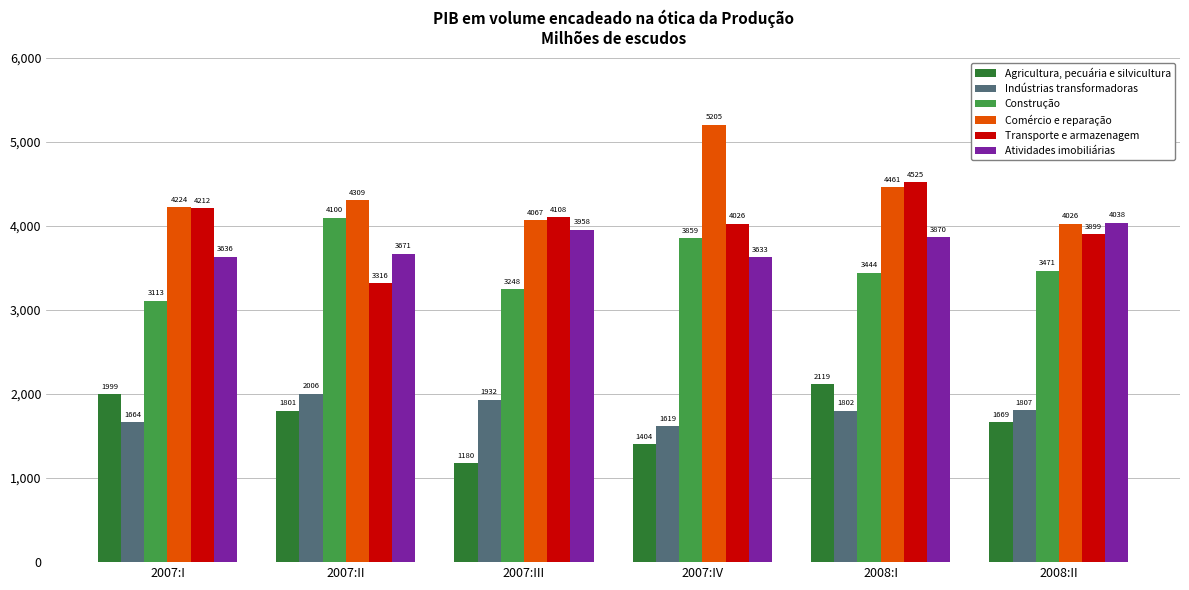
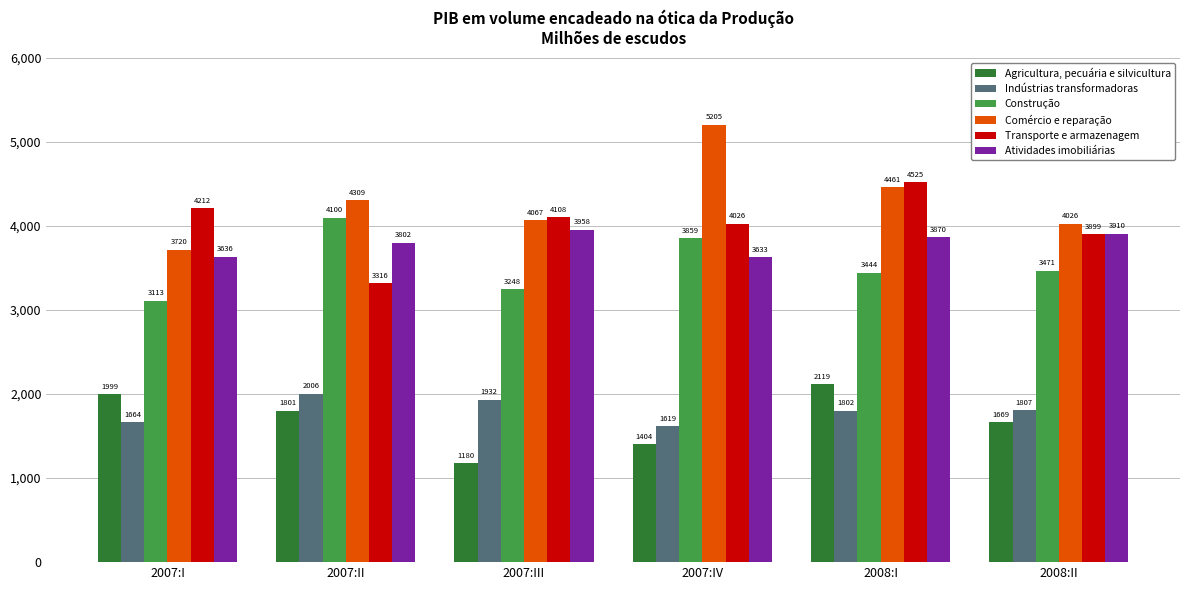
Comércio e reparação, 2007:I: 4224 -> 3720
Atividades imobiliárias, 2007:II: 3671 -> 3802
Atividades imobiliárias, 2008:II: 4038 -> 3910
